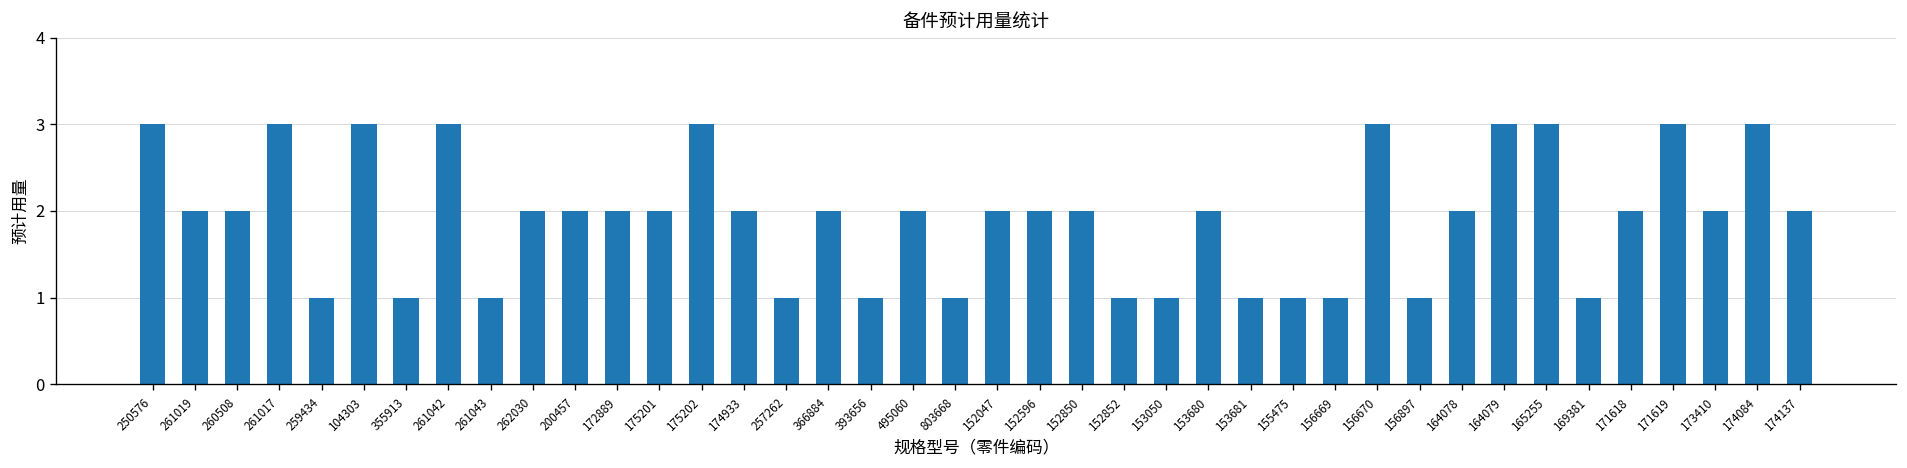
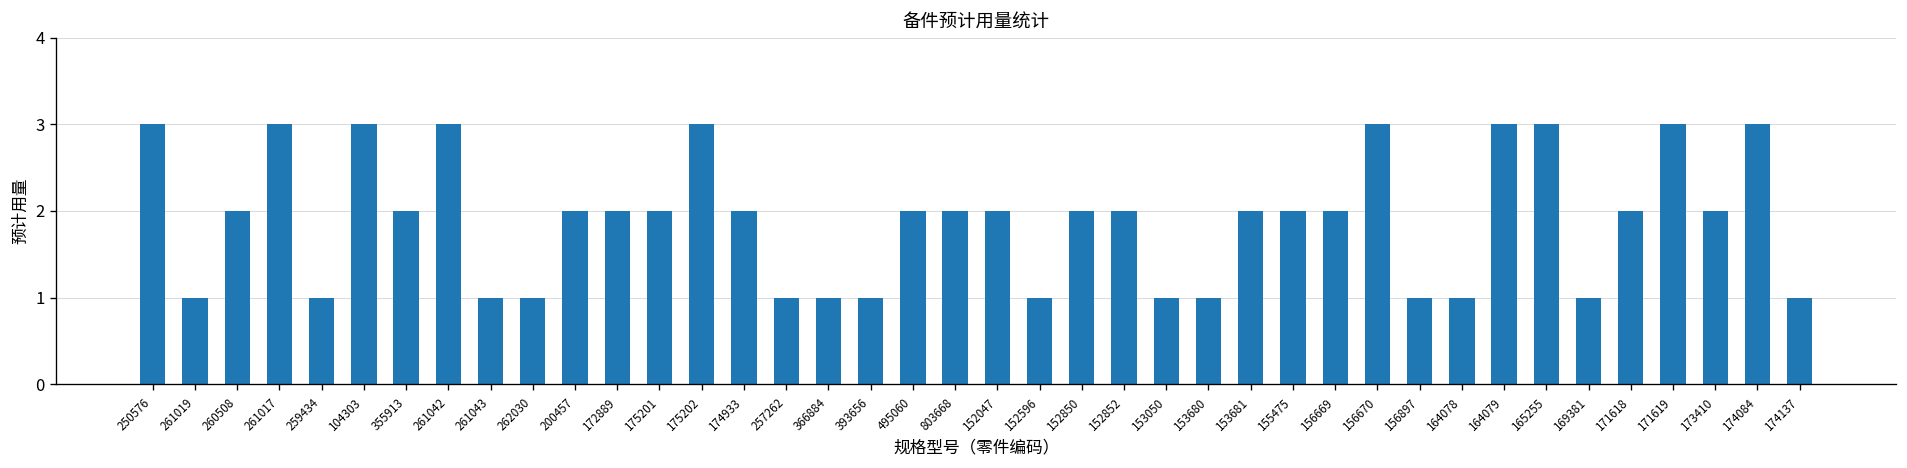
261019: 2 -> 1
355913: 1 -> 2
262030: 2 -> 1
366884: 2 -> 1
803668: 1 -> 2
152596: 2 -> 1
152852: 1 -> 2
153680: 2 -> 1
153681: 1 -> 2
155475: 1 -> 2
156669: 1 -> 2
164078: 2 -> 1
174137: 2 -> 1
